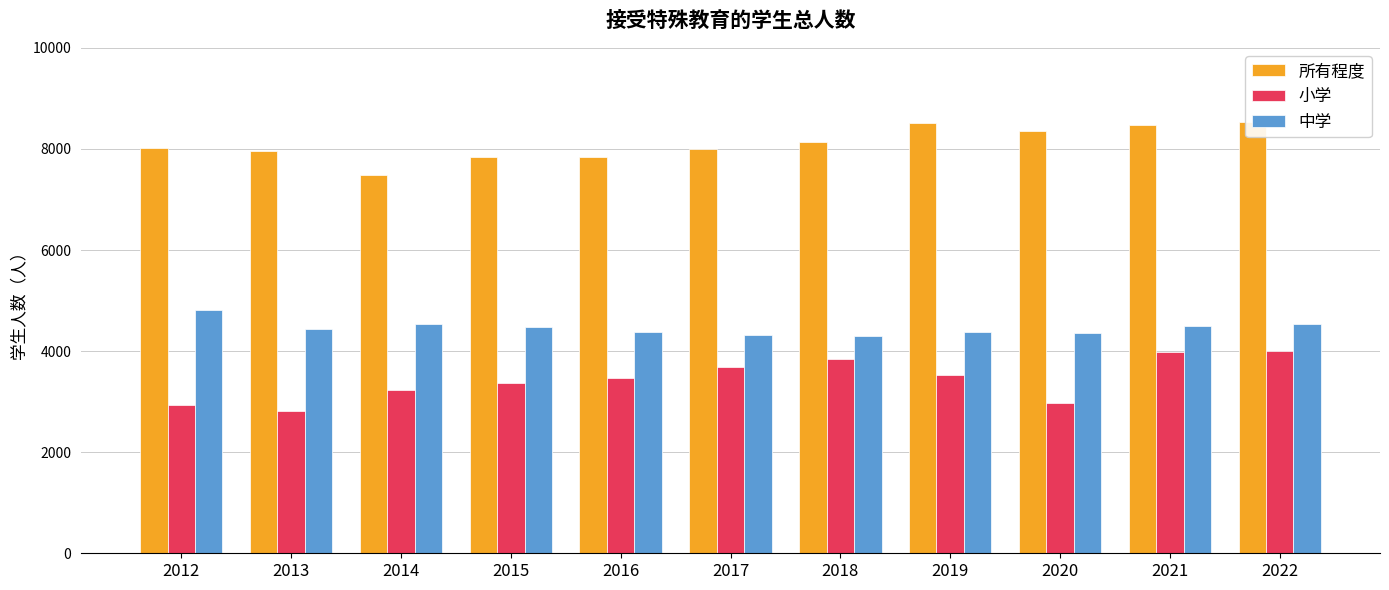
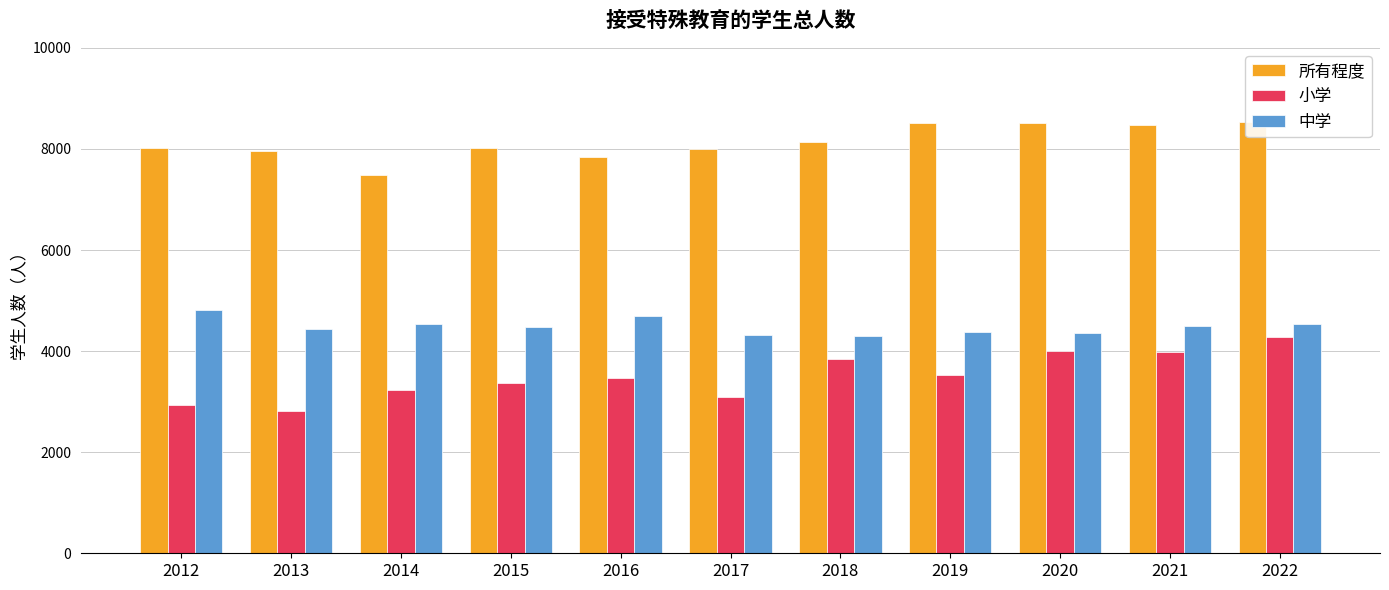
所有程度, 2015: 7800 -> 8000
中学, 2016: 4400 -> 4700
小学, 2017: 3700 -> 3100
所有程度, 2020: 8400 -> 8500
小学, 2020: 3000 -> 4000
小学, 2022: 4000 -> 4300
